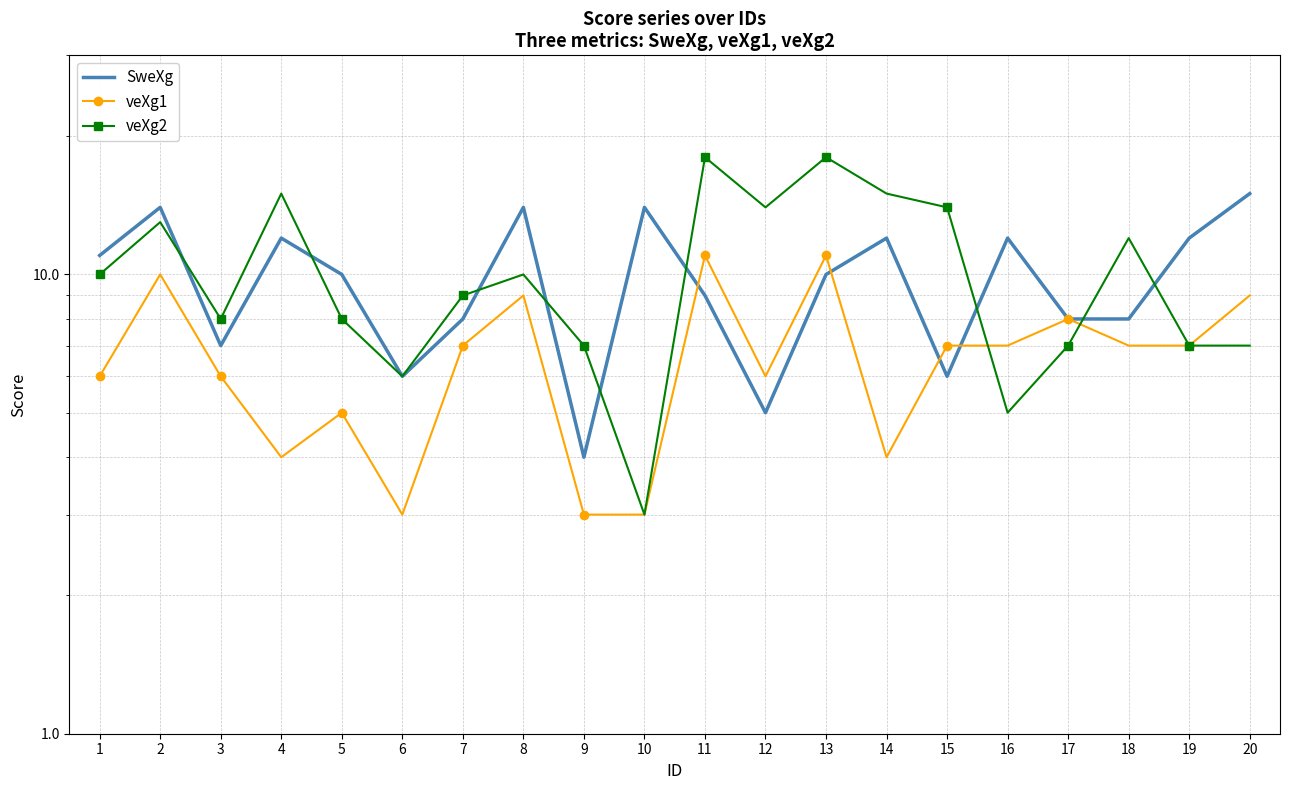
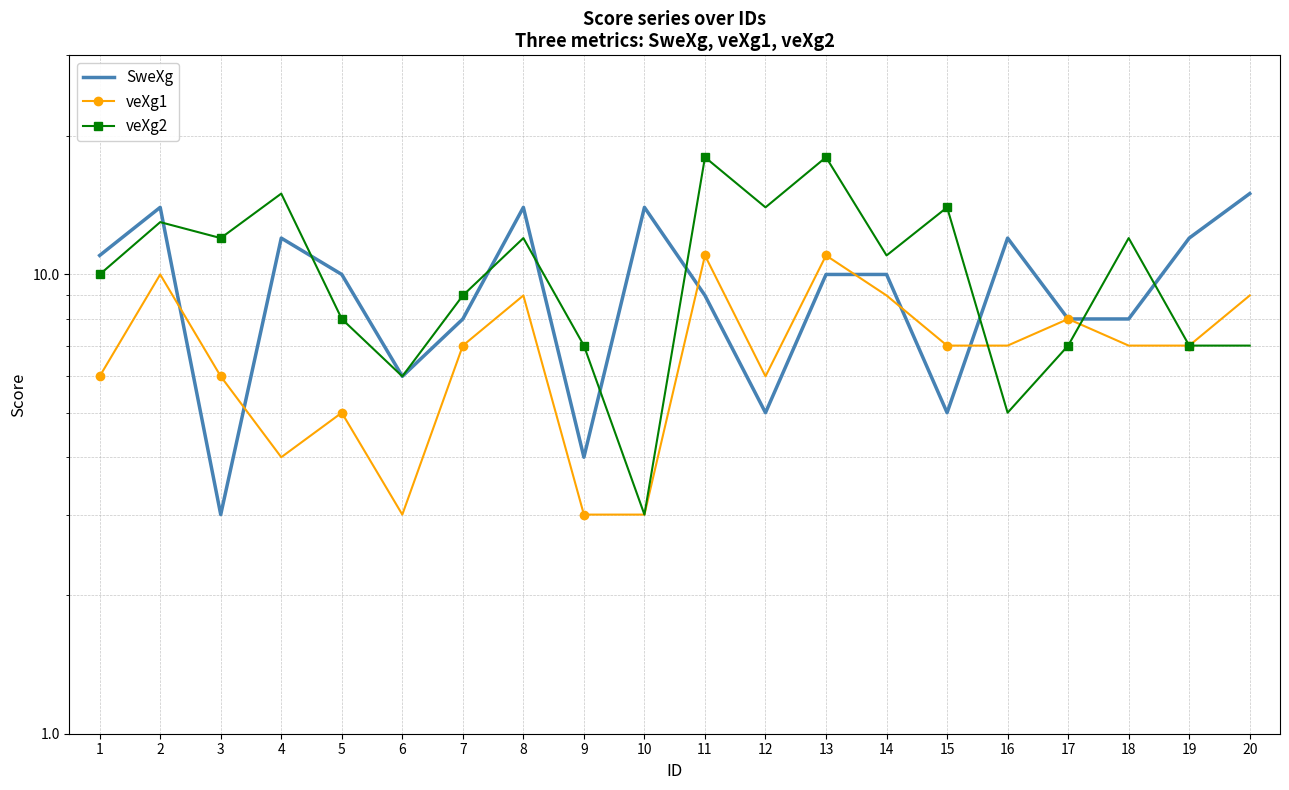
SweXg, 3: 7 -> 3
veXg2, 3: 8 -> 12
veXg2, 8: 10 -> 12
SweXg, 14: 12 -> 10
veXg1, 14: 4 -> 9
veXg2, 14: 15 -> 11
SweXg, 15: 6 -> 5
